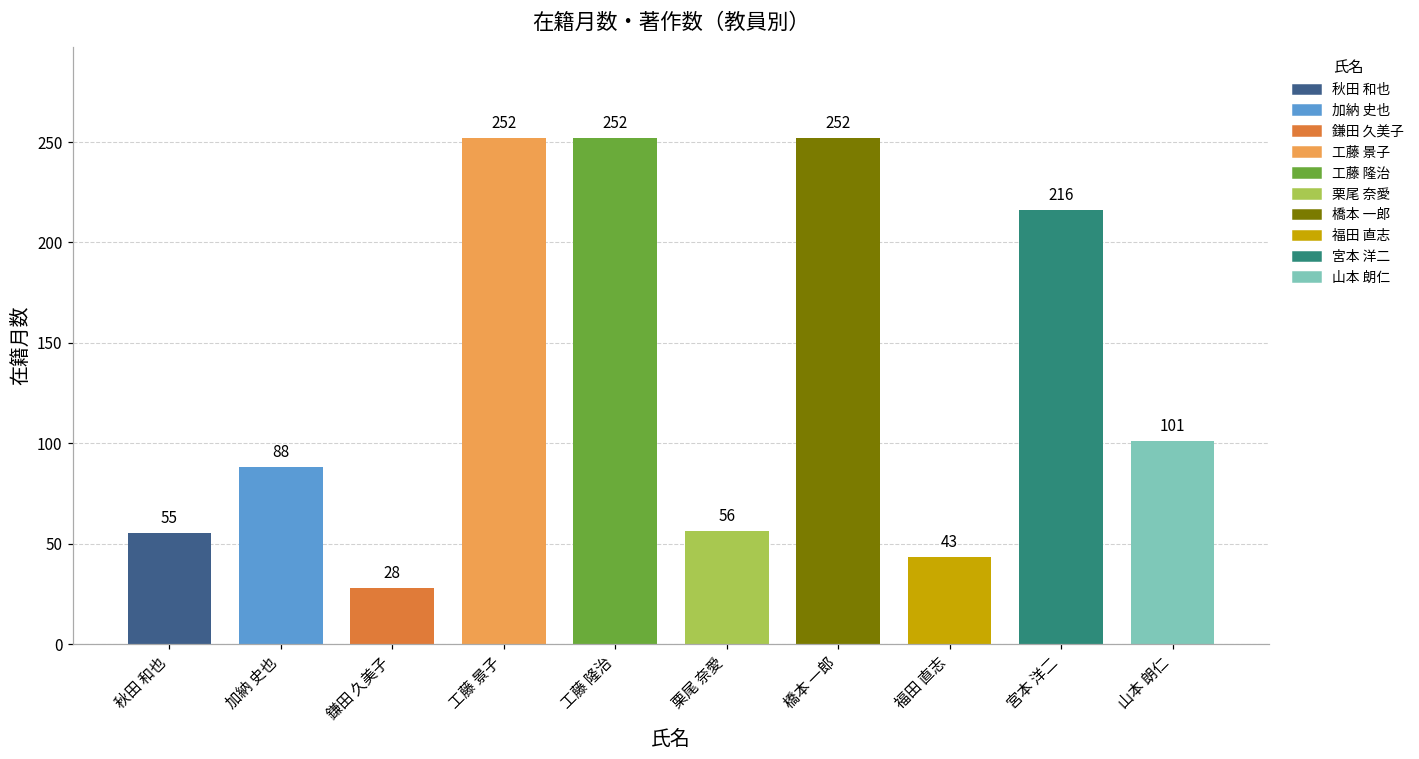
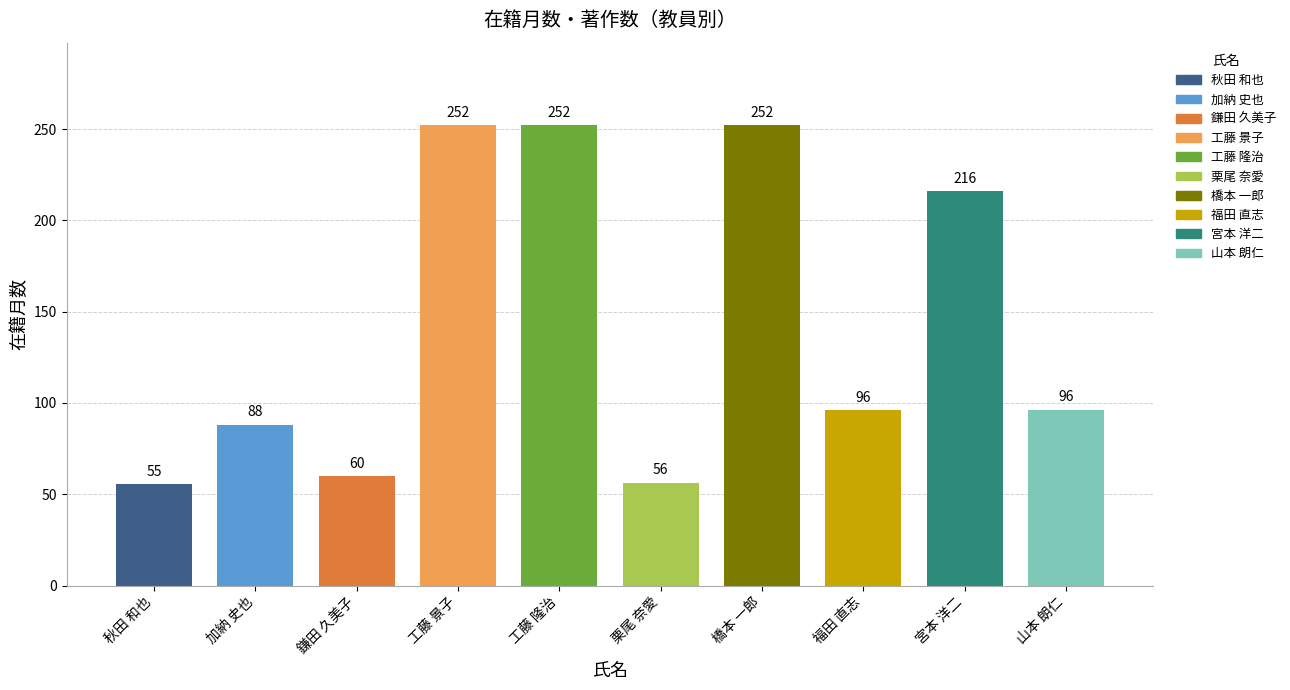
鎌田 久美子: 28 -> 60
福田 直志: 43 -> 96
山本 朗仁: 101 -> 96
